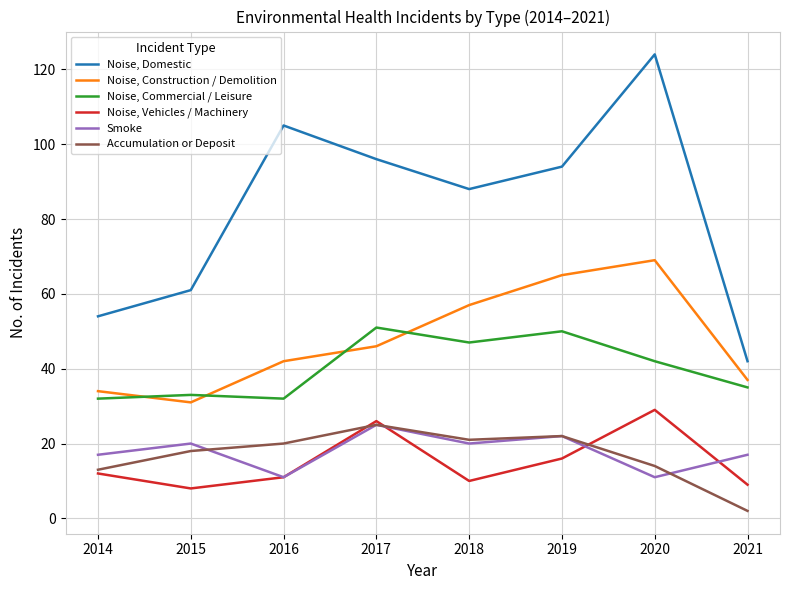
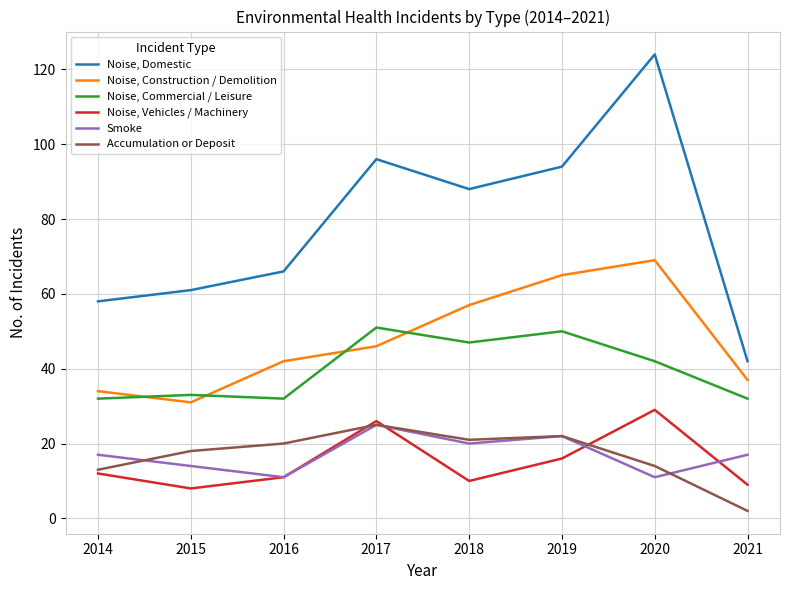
Noise, Domestic, 2014: 54 -> 58
Smoke, 2015: 20 -> 14
Noise, Domestic, 2016: 105 -> 66
Noise, Commercial / Leisure, 2021: 35 -> 32
